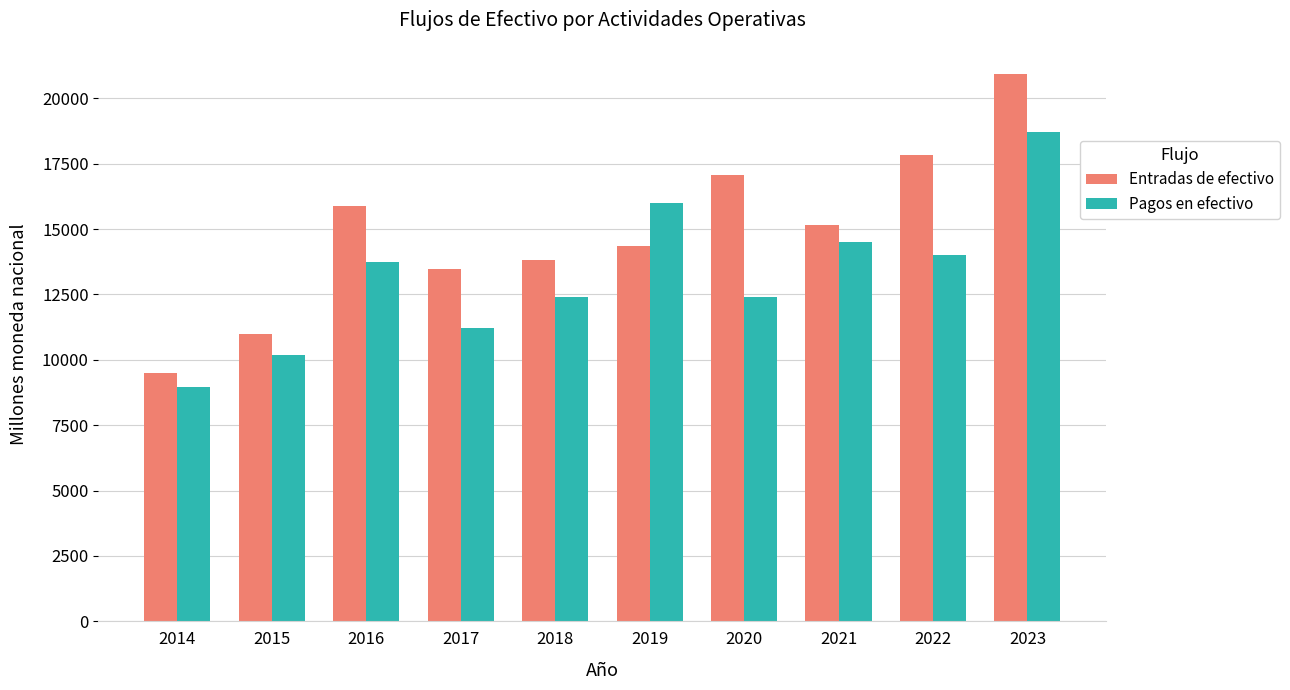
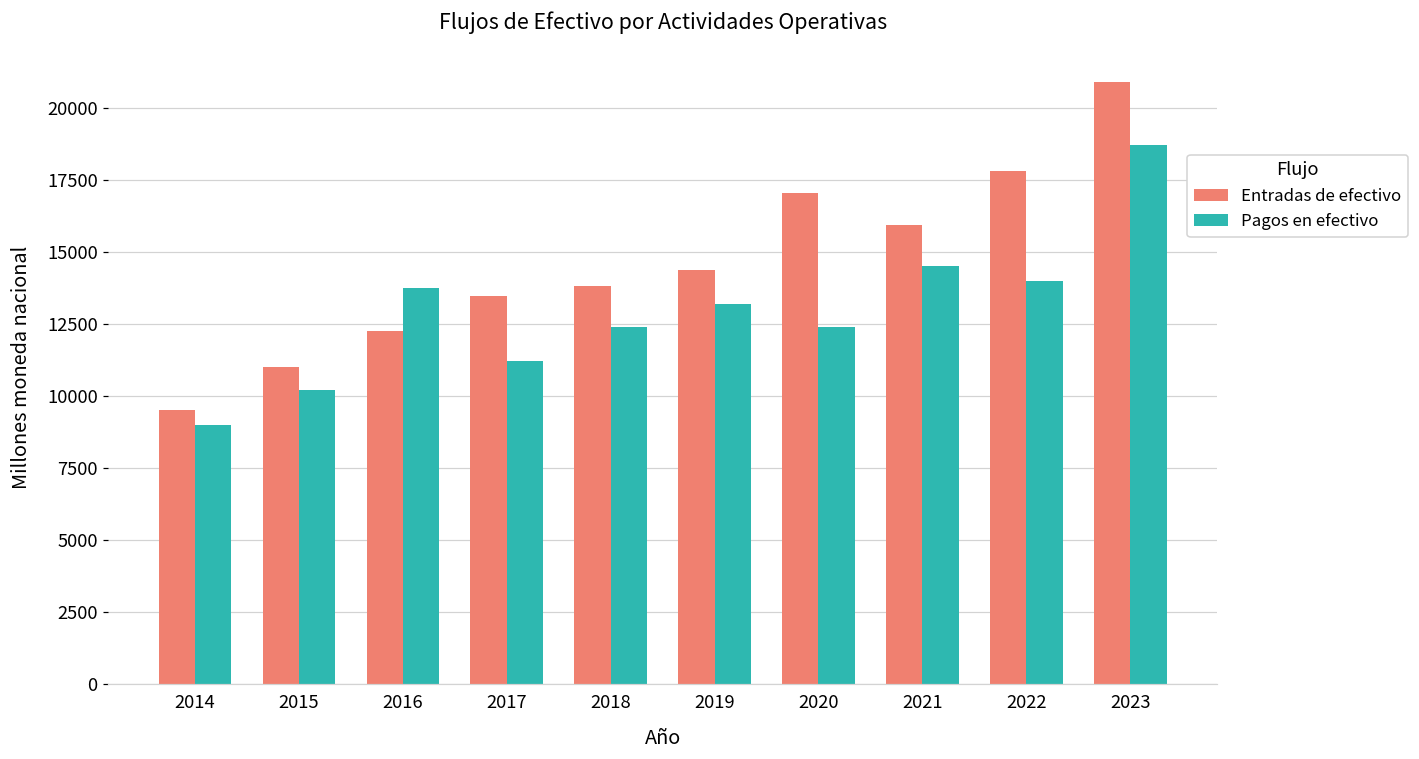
Entradas de efectivo, 2016: 15900 -> 12200
Pagos en efectivo, 2019: 16000 -> 13200
Entradas de efectivo, 2021: 15200 -> 15900
